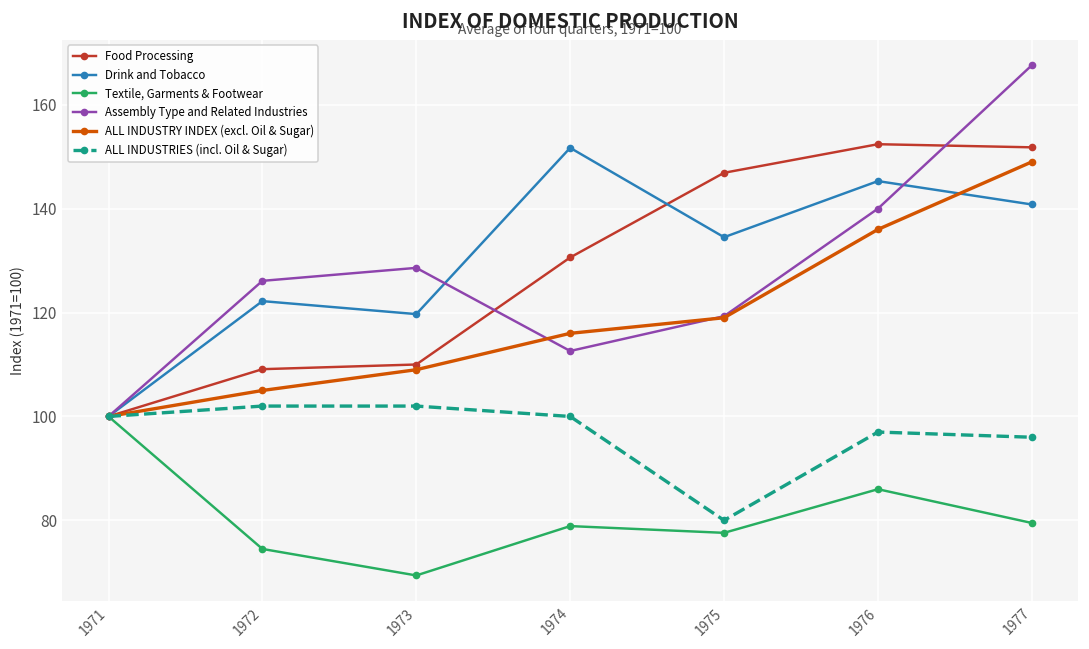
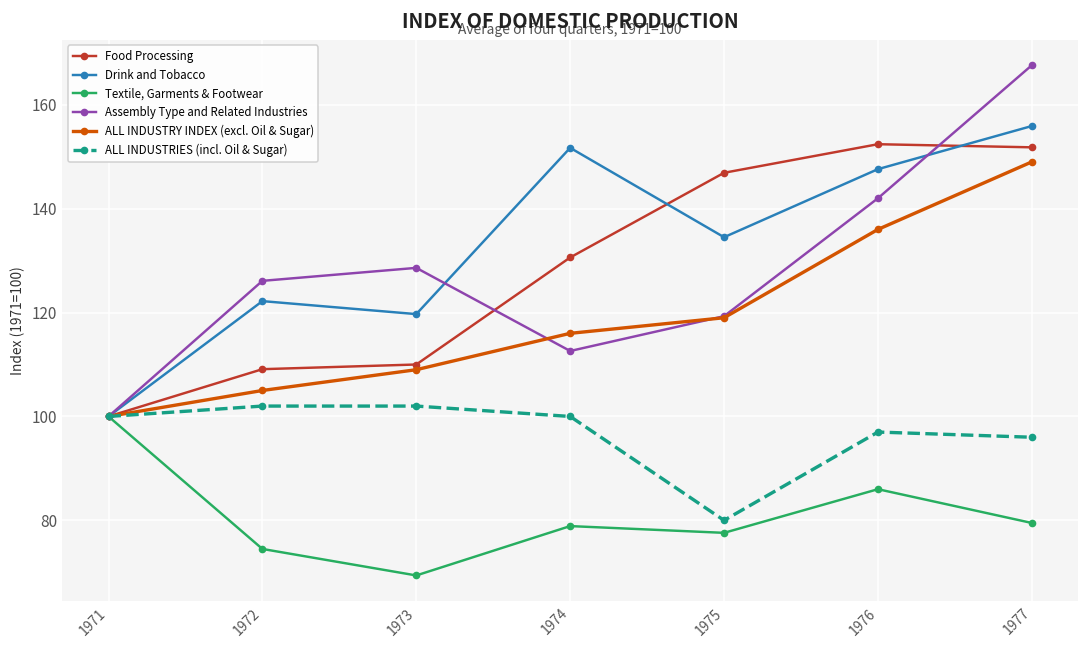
Drink and Tobacco, 1976: 145 -> 148
Assembly Type and Related Industries, 1976: 140 -> 142
Drink and Tobacco, 1977: 141 -> 156
